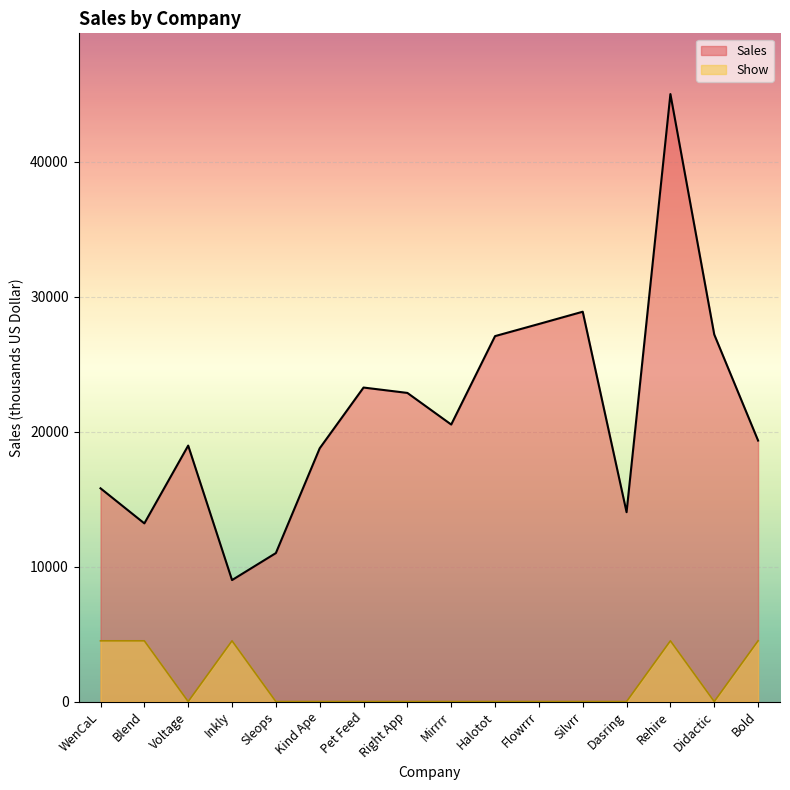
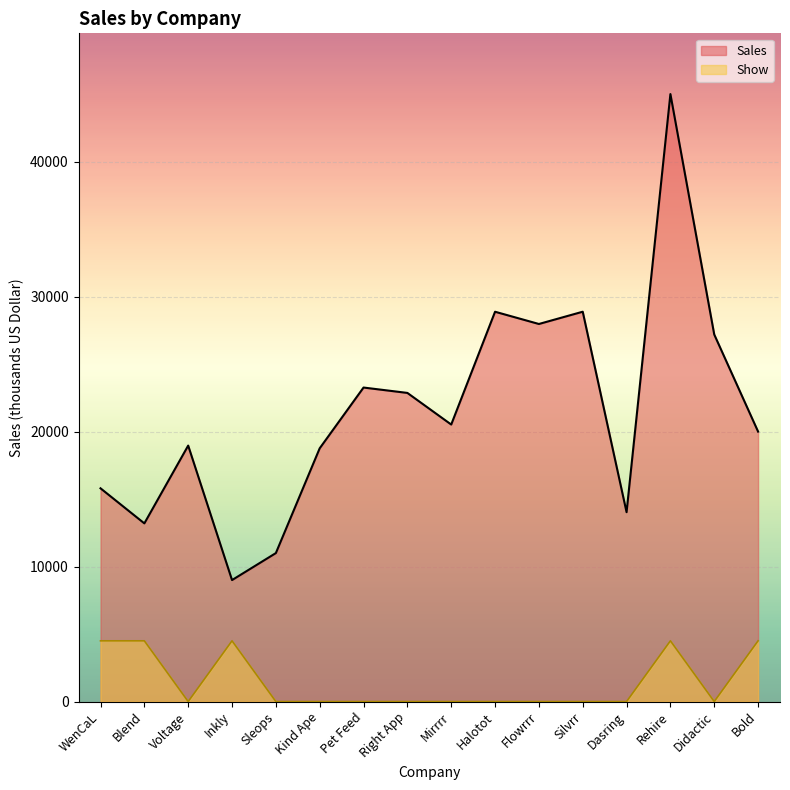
Sales, Halotot: 27100 -> 28900
Sales, Bold: 19300 -> 20000
